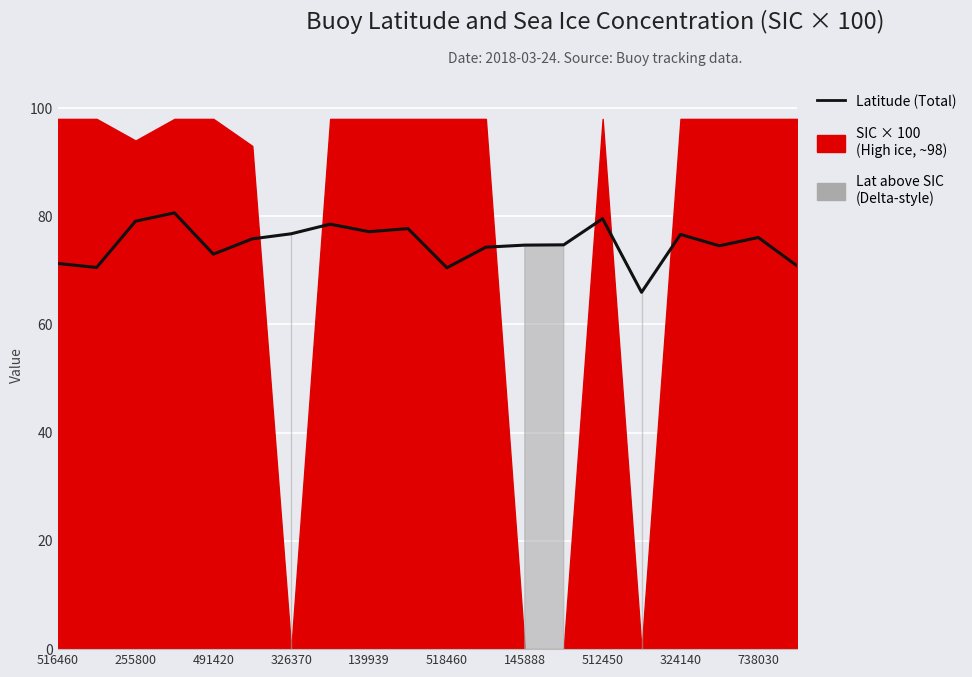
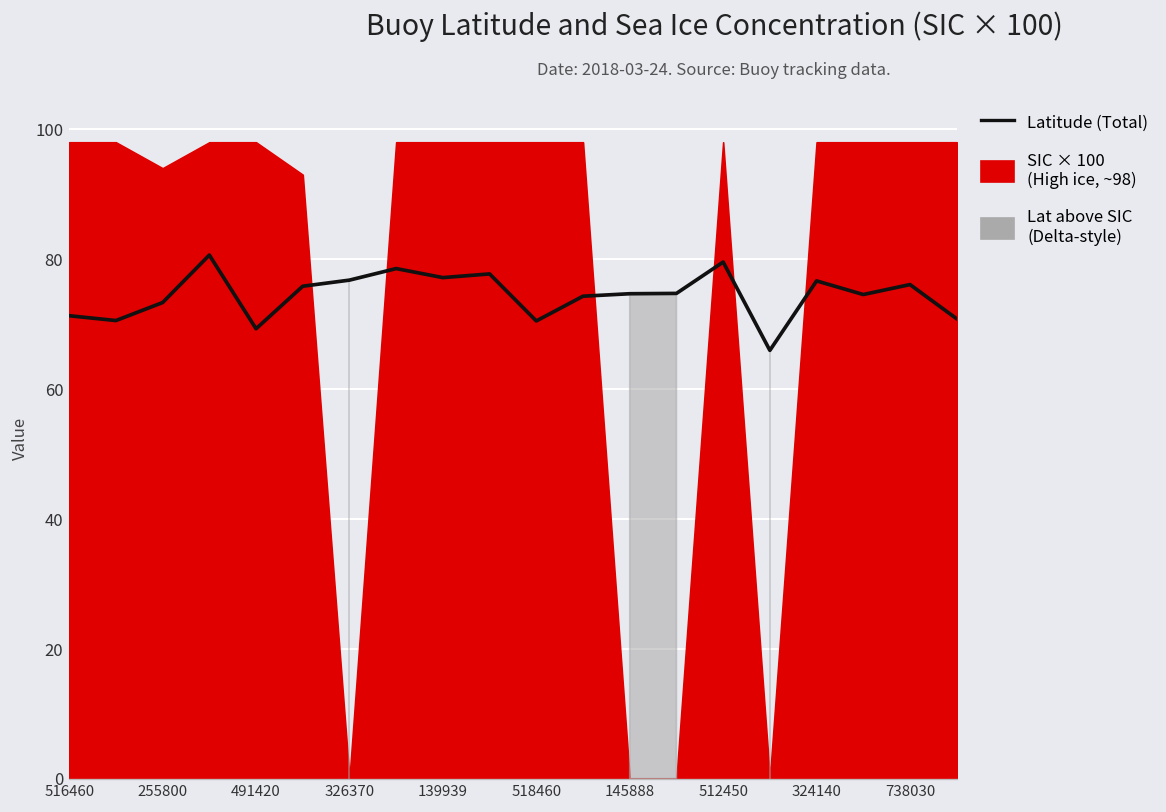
Latitude (Total), 255800: 79 -> 73
Latitude (Total), 491420: 73 -> 69
